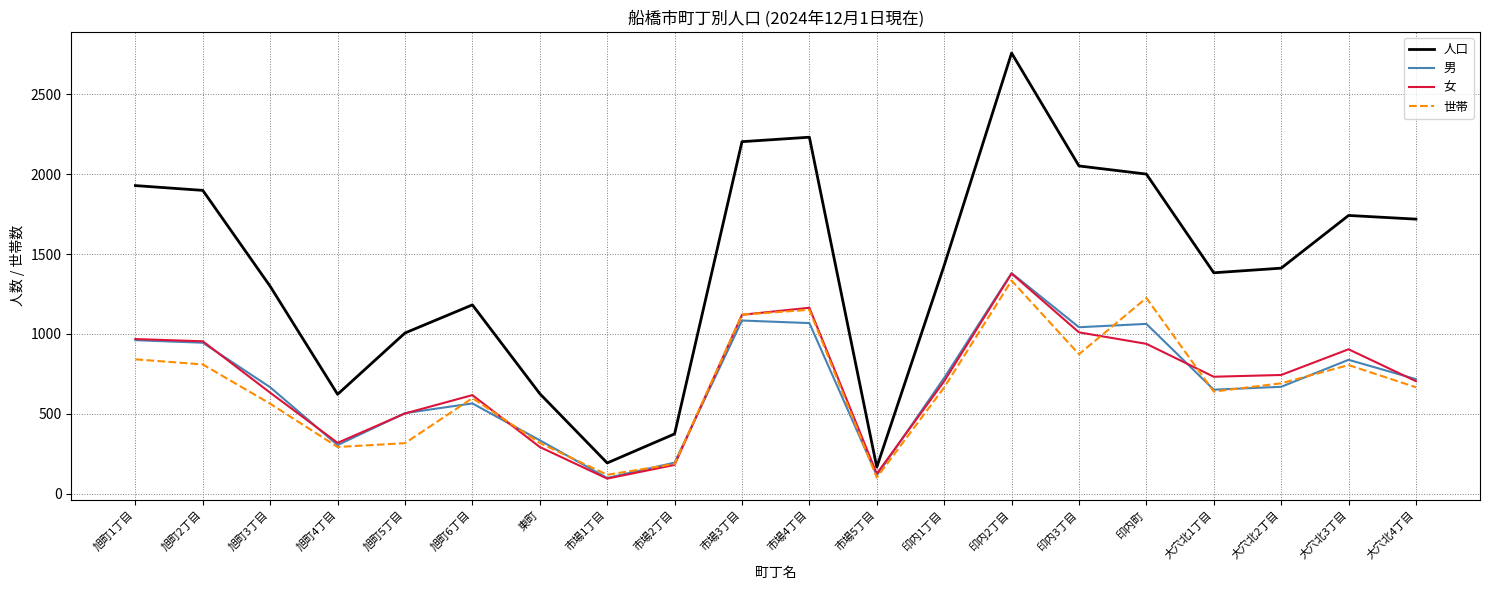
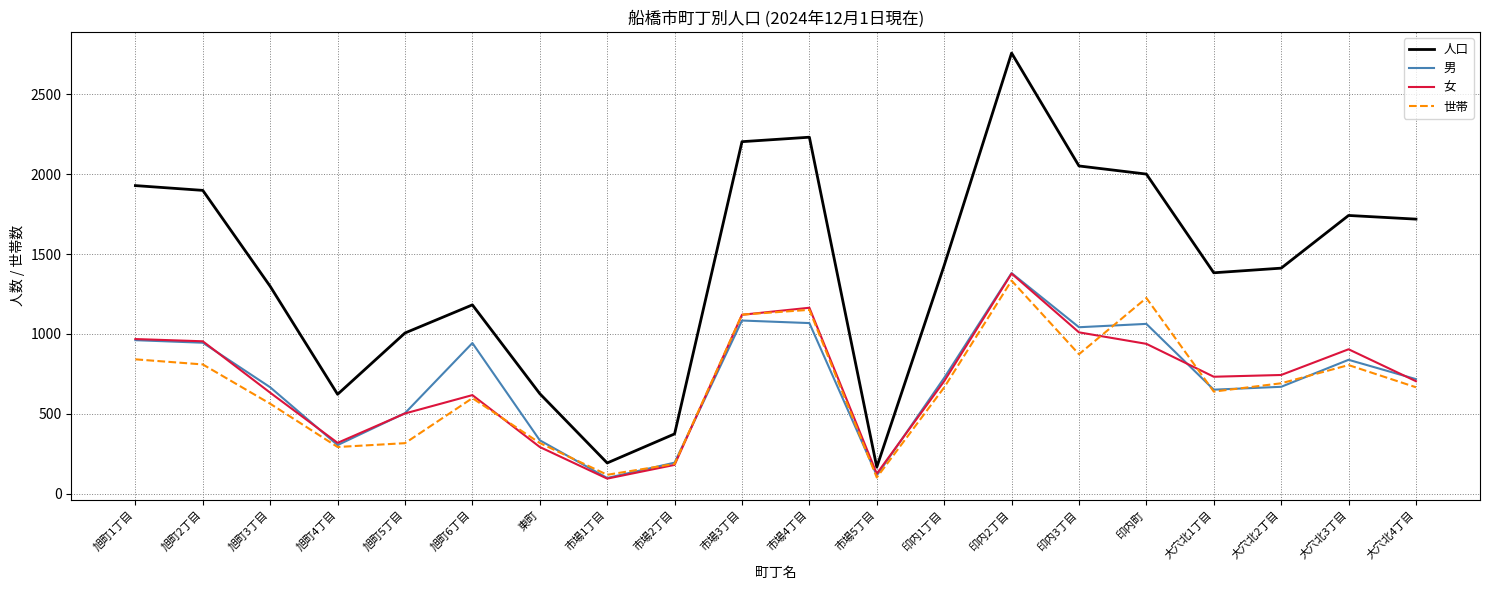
男, 旭町6丁目: 570 -> 940
